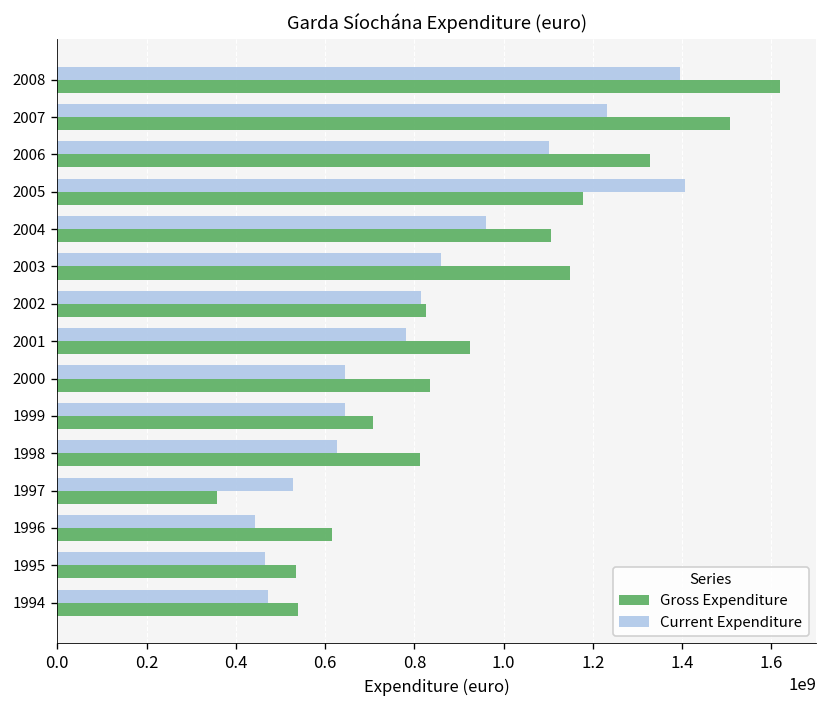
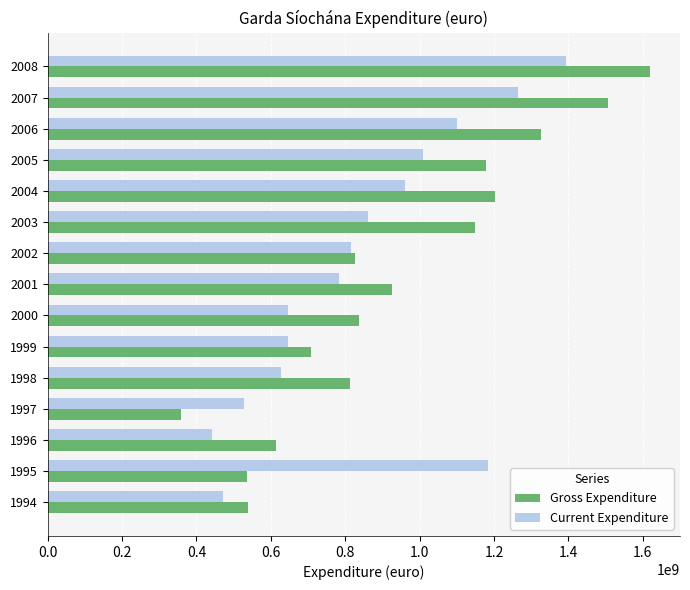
Current Expenditure, 2007: 1230000000 -> 1270000000
Current Expenditure, 2005: 1410000000 -> 1010000000
Gross Expenditure, 2004: 1110000000 -> 1200000000
Current Expenditure, 1995: 460000000 -> 1180000000
